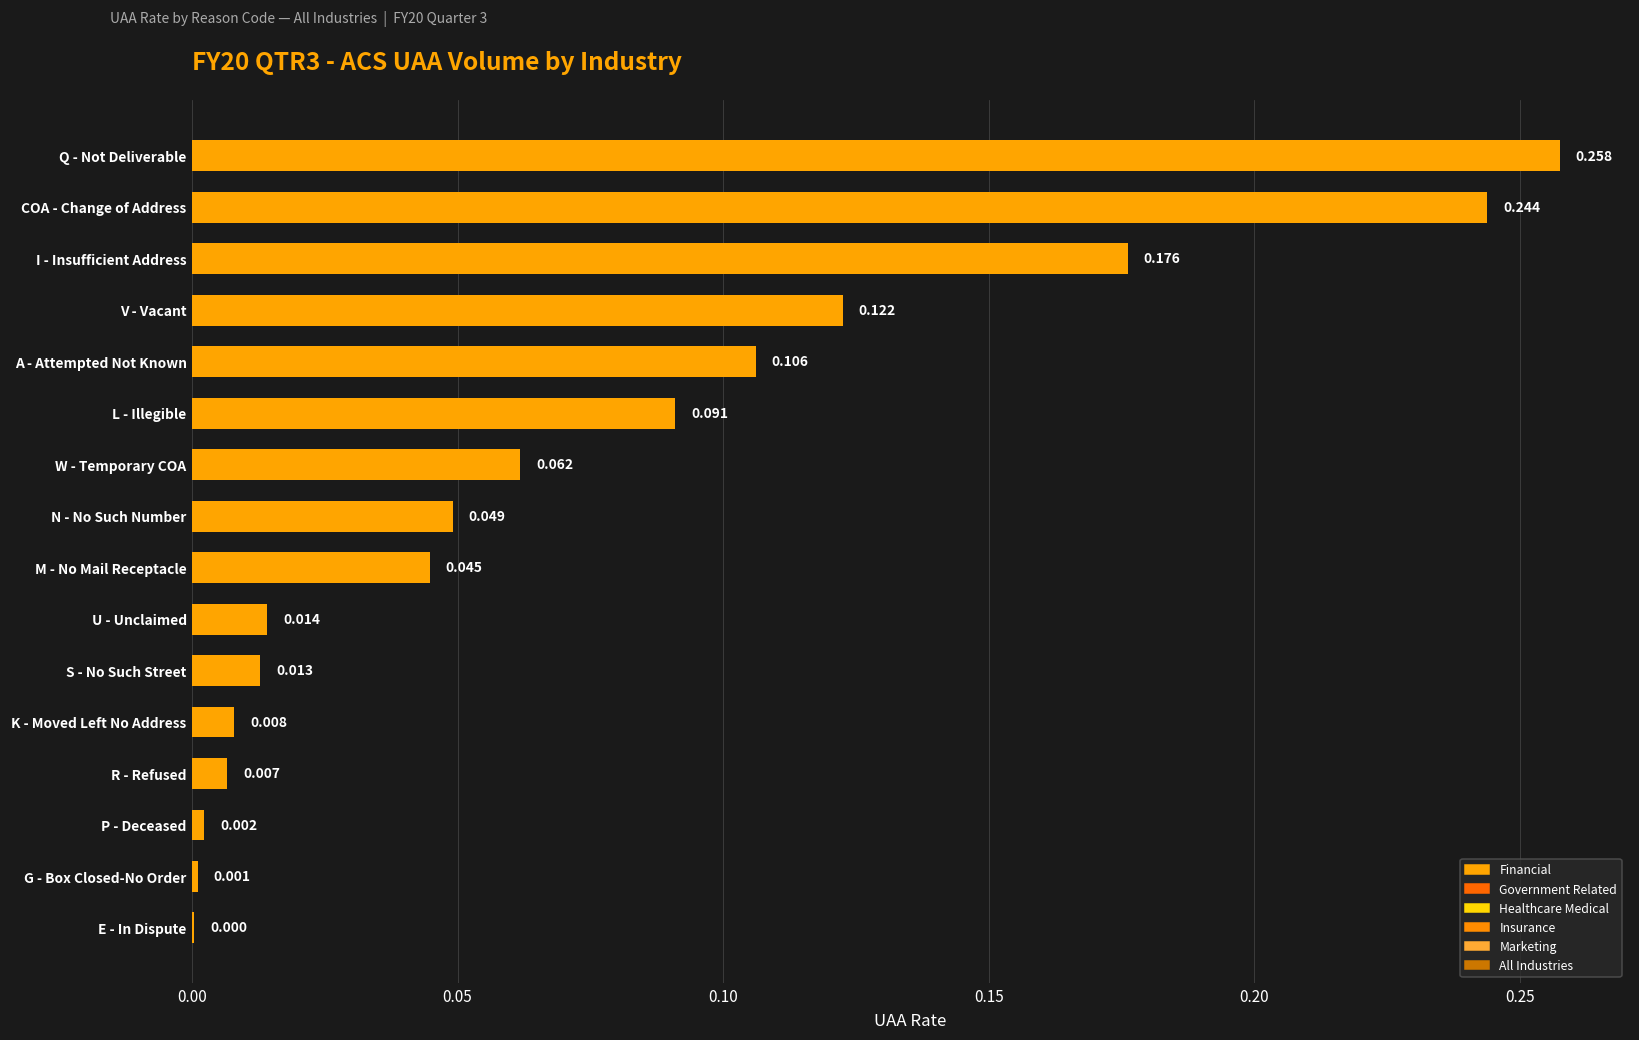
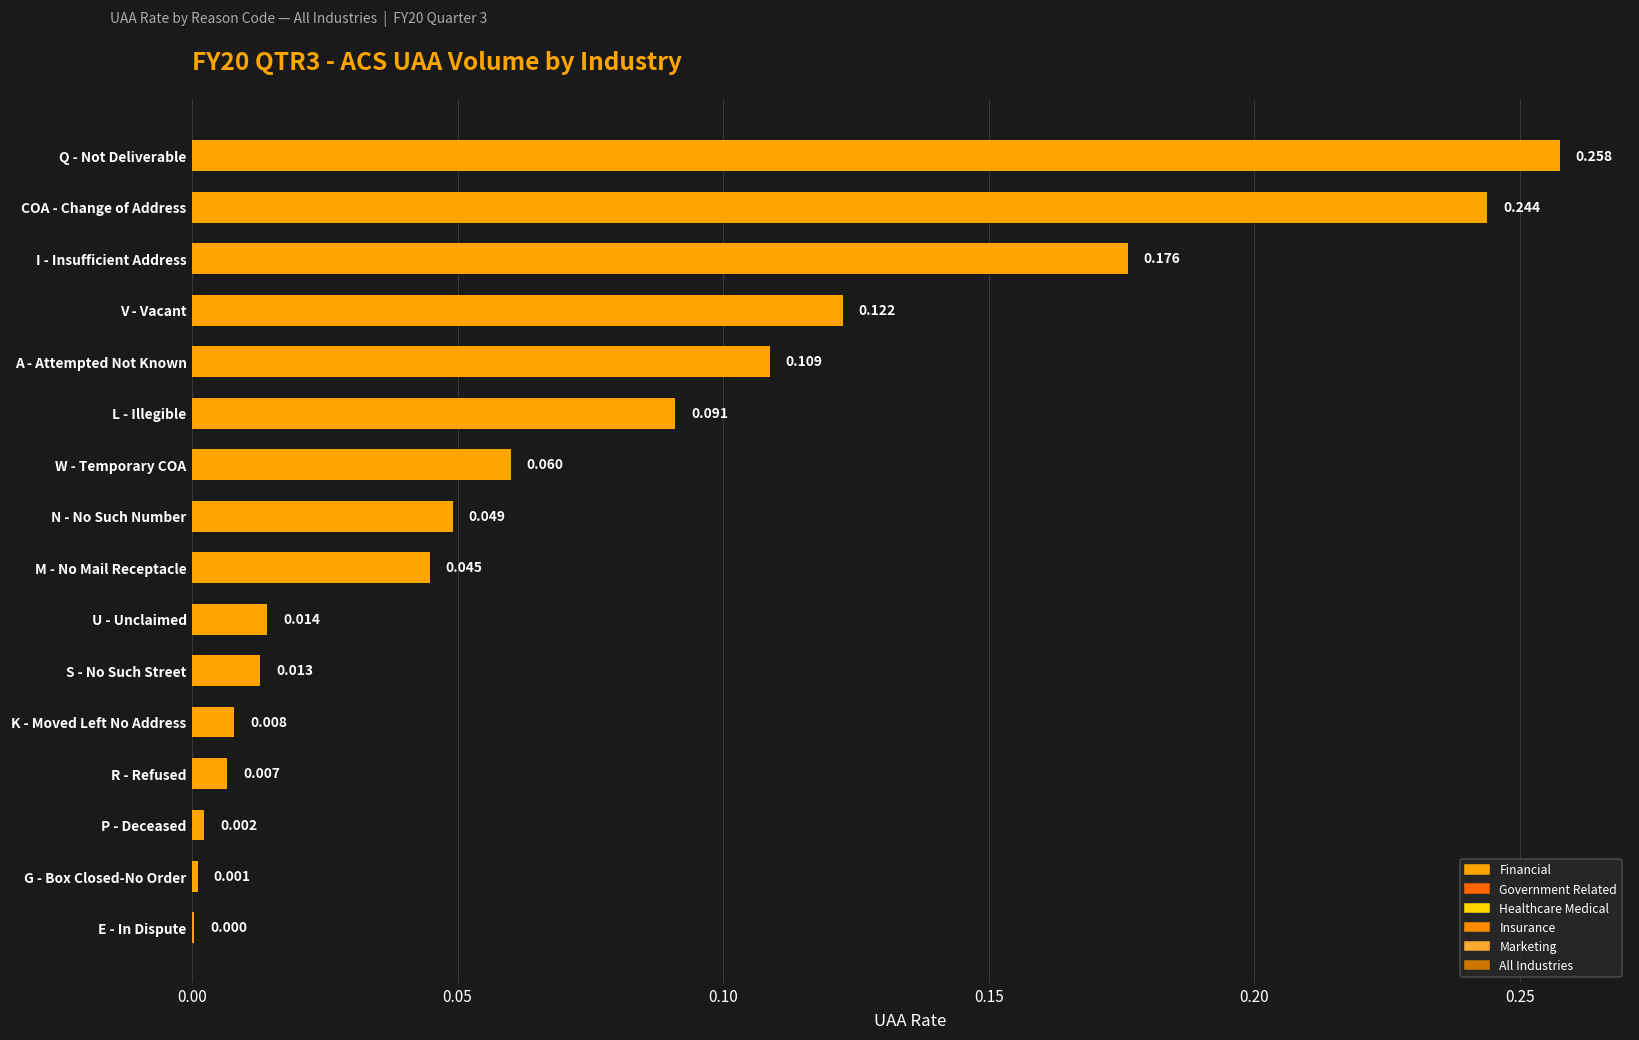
A - Attempted Not Known: 0.106 -> 0.109
W - Temporary COA: 0.062 -> 0.060
